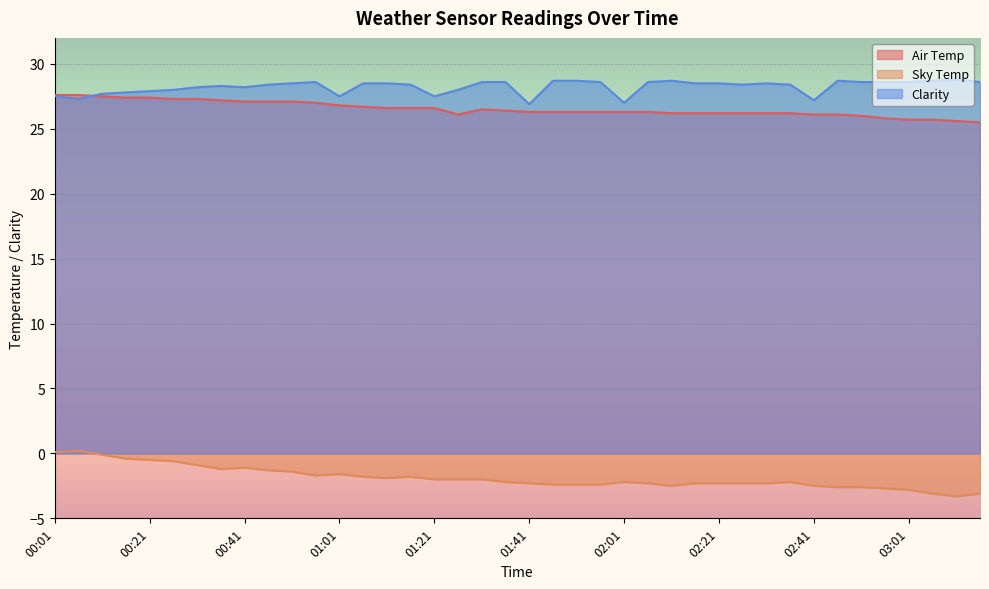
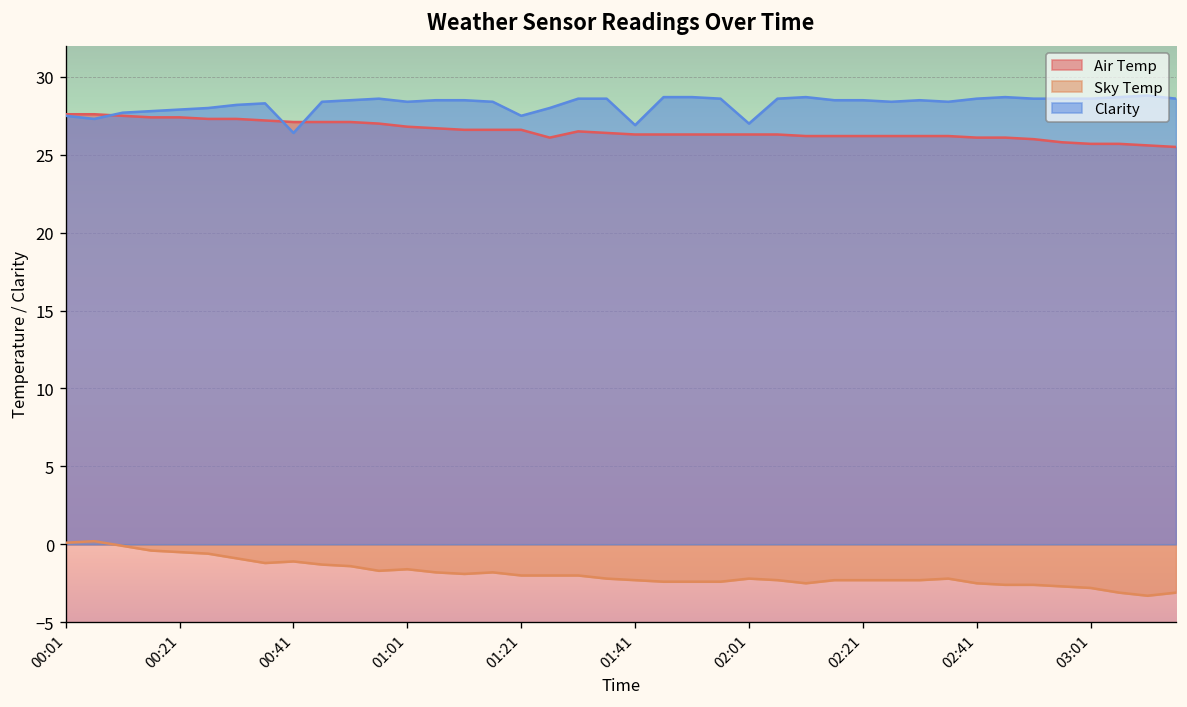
Clarity, 00:41: 28.2 -> 26.4
Clarity, 01:01: 27.5 -> 28.4
Clarity, 02:41: 27.2 -> 28.6
